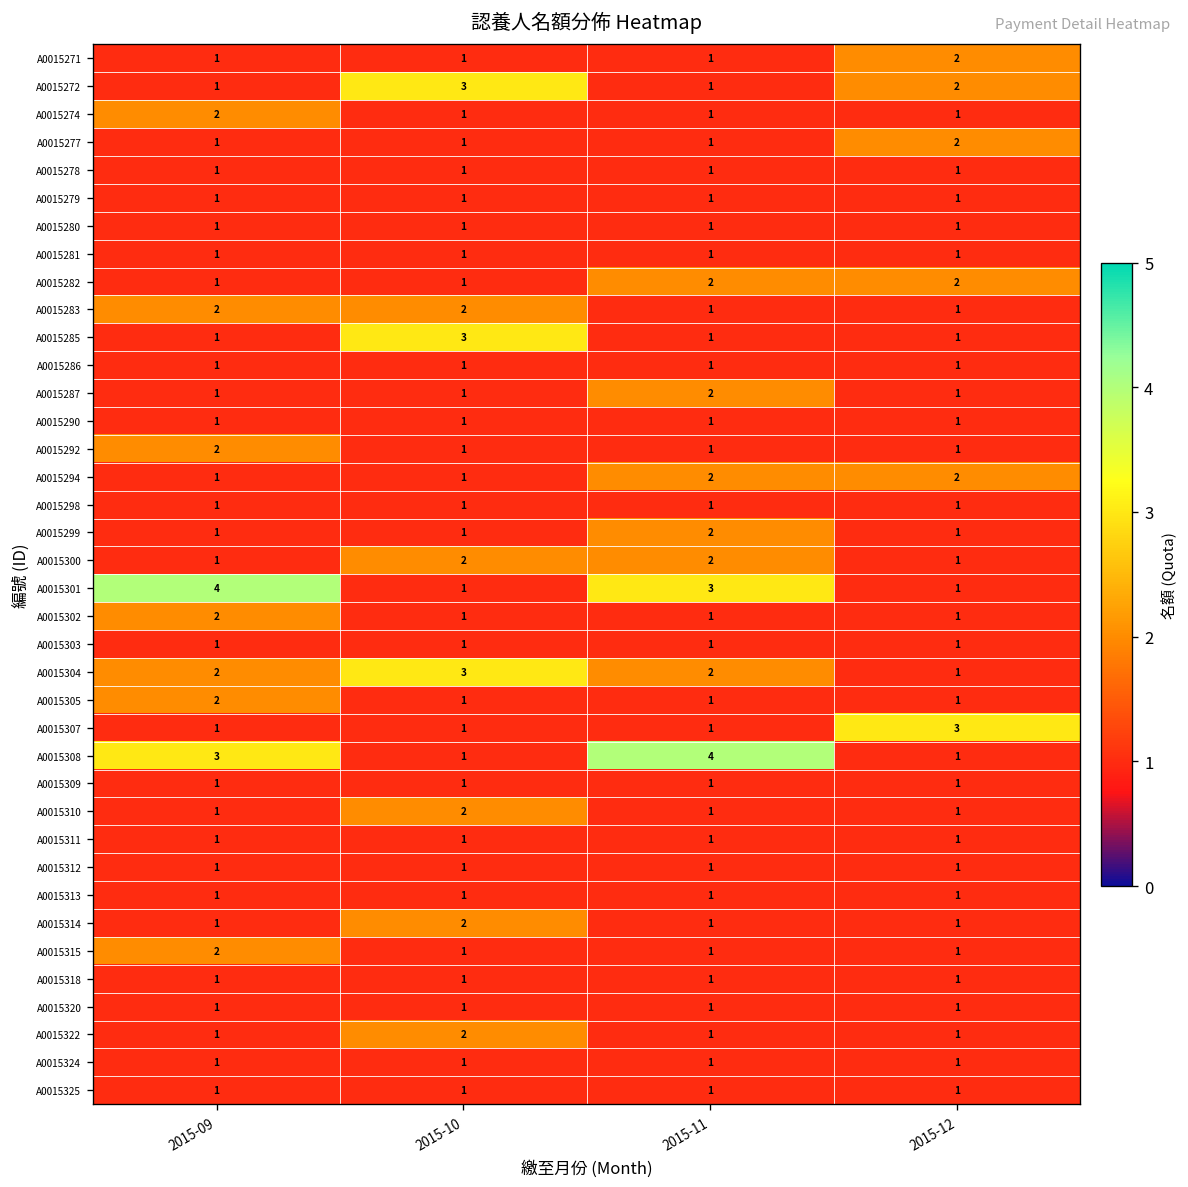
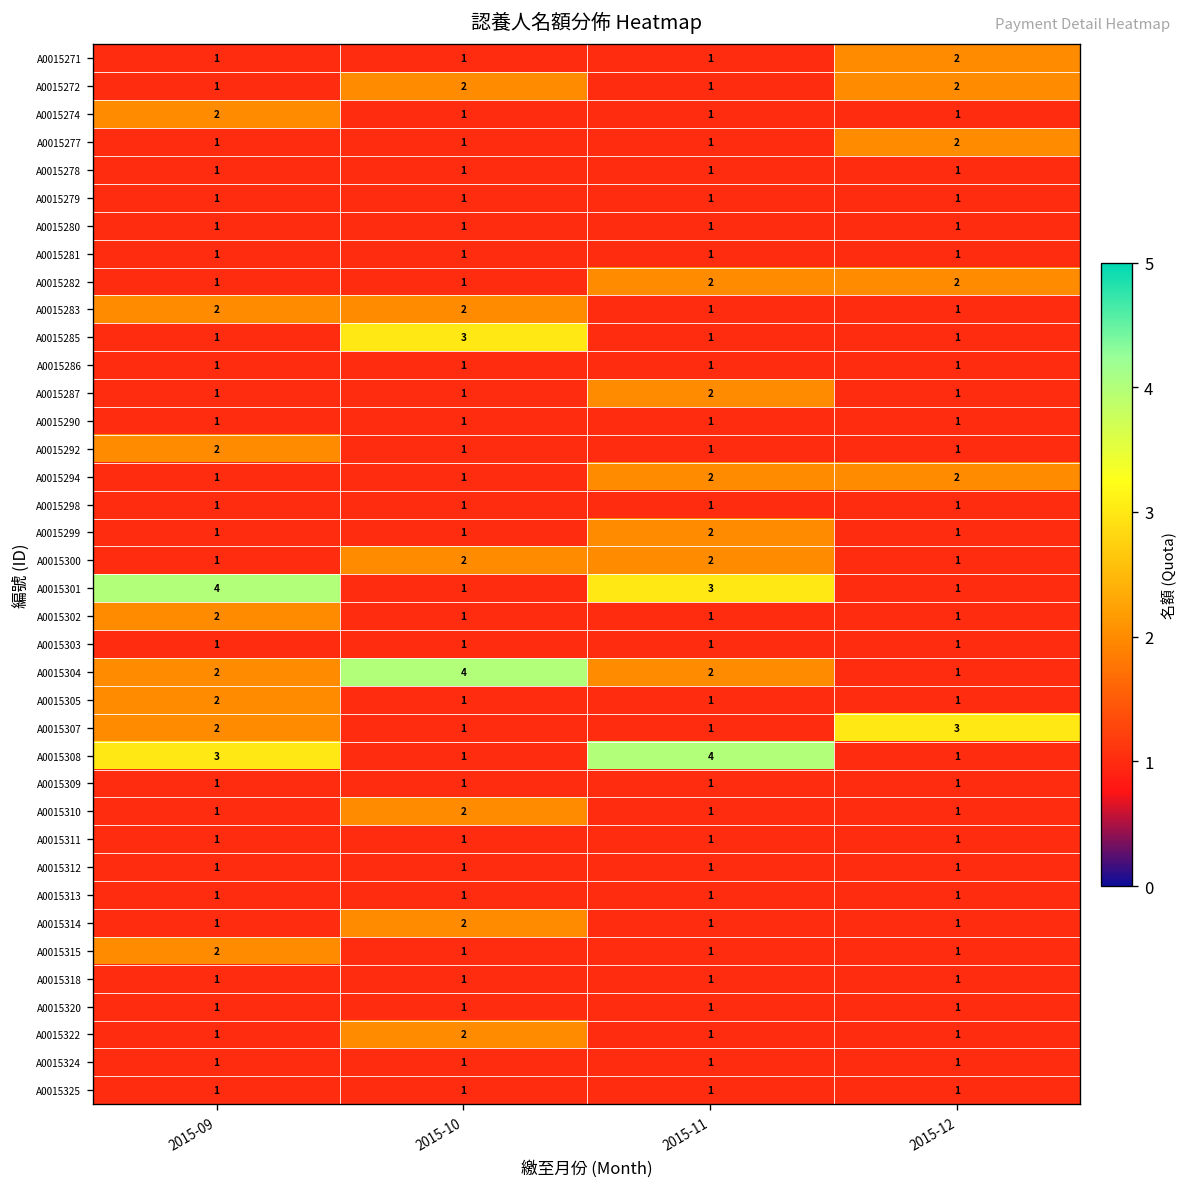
A0015272, 2015-10: 3 -> 2
A0015304, 2015-10: 3 -> 4
A0015307, 2015-09: 1 -> 2
